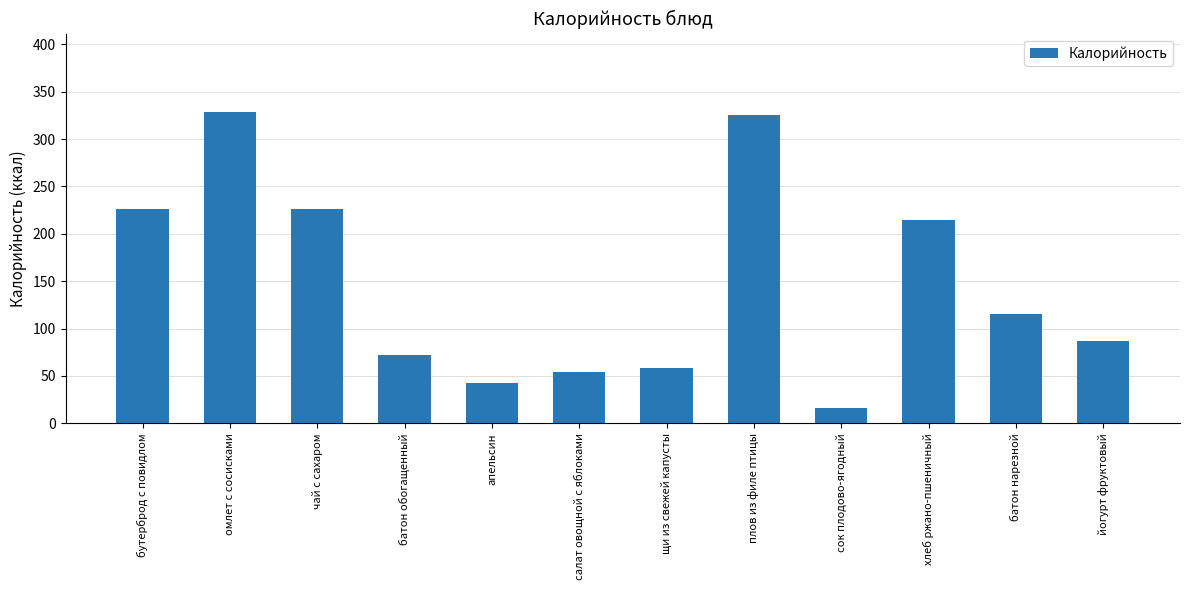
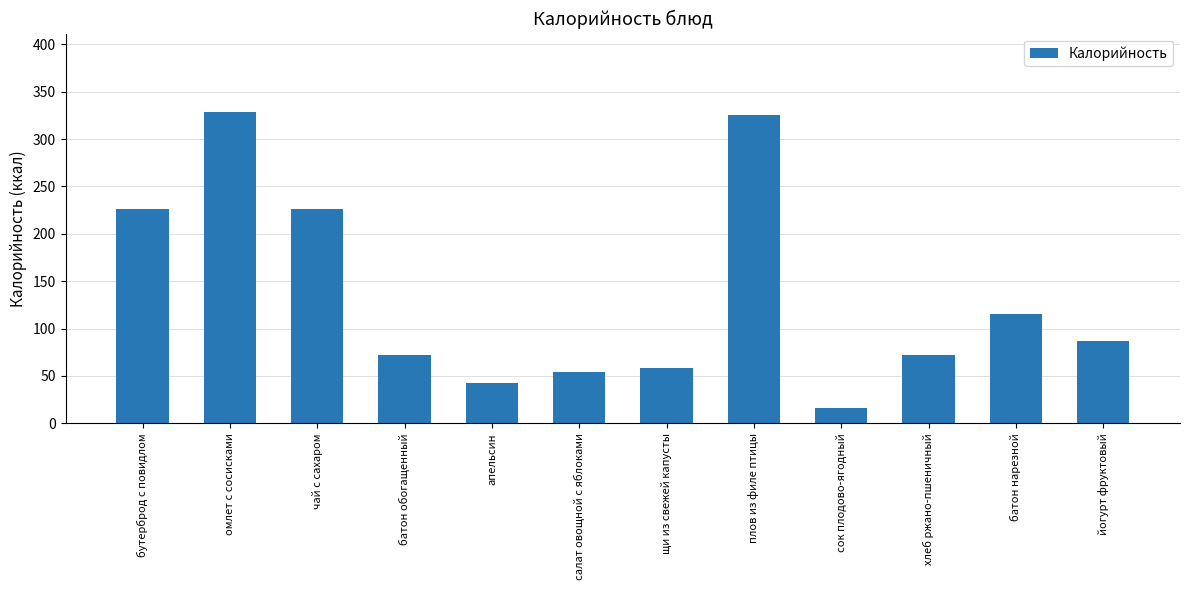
хлеб ржано-пшеничный: 220 -> 70
